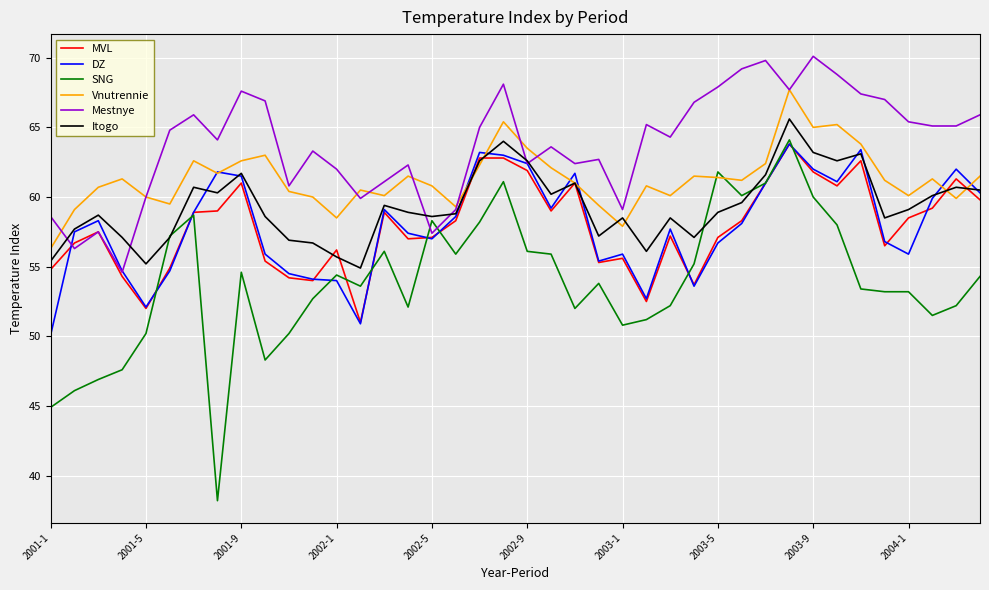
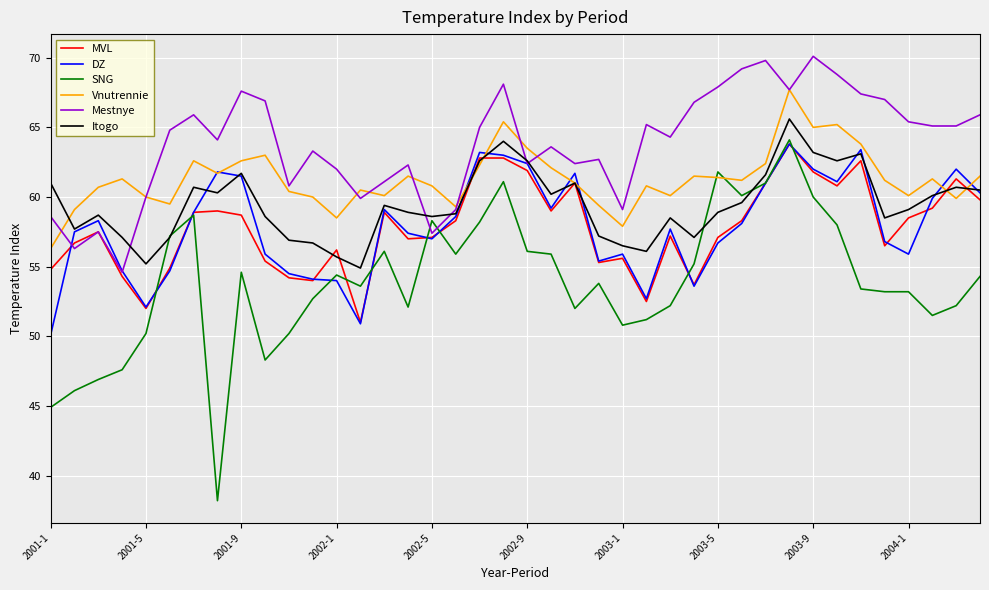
Itogo, 2001-1: 55.4 -> 61.0
MVL, 2001-9: 61.0 -> 58.7
Itogo, 2003-1: 58.5 -> 56.5
